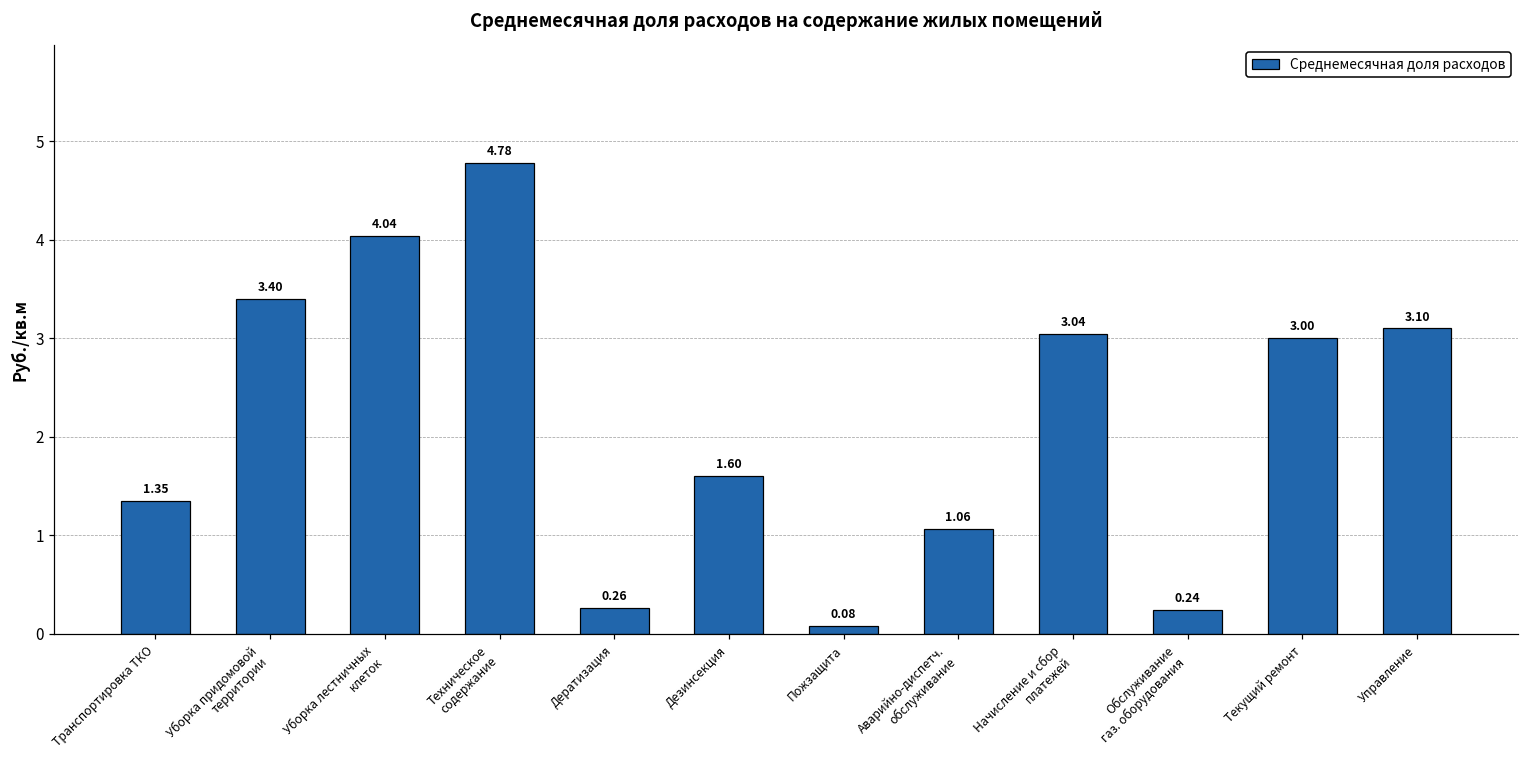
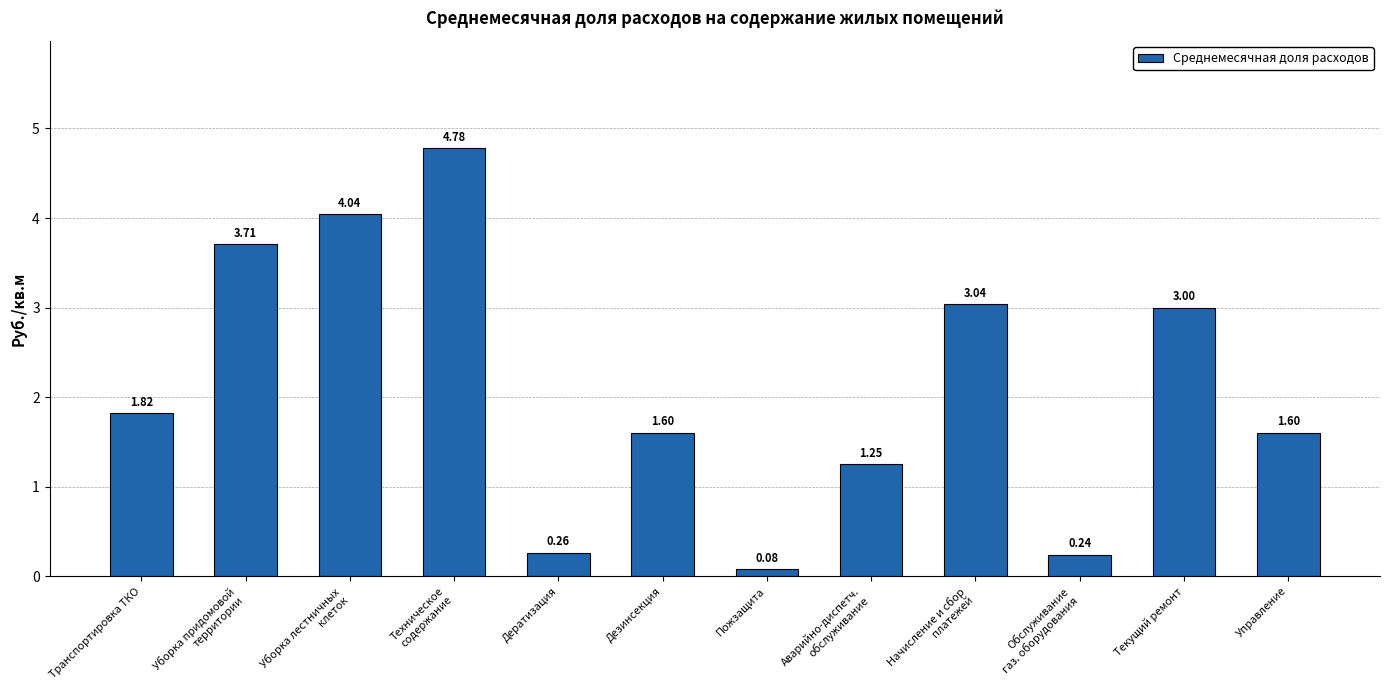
Транспортировка ТКО: 1.35 -> 1.82
Уборка придомовой территории: 3.40 -> 3.71
Аварийно-диспетч. обслуживание: 1.06 -> 1.25
Управление: 3.10 -> 1.60
